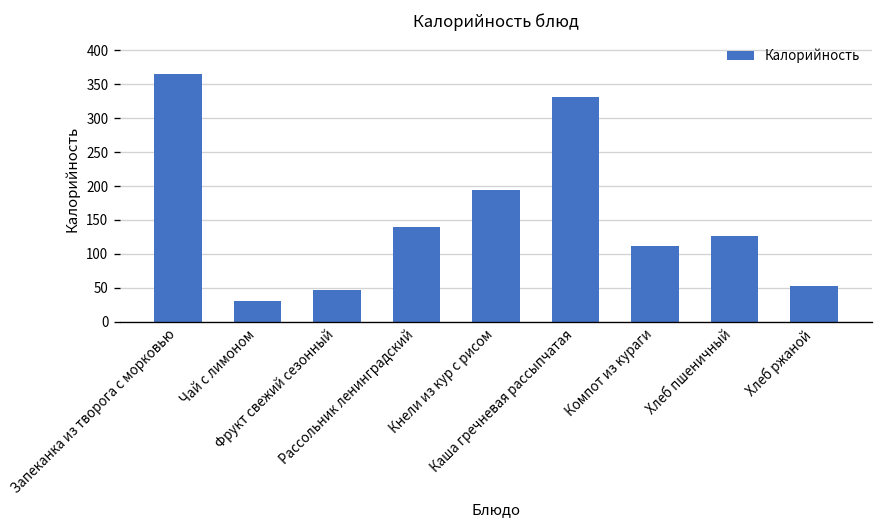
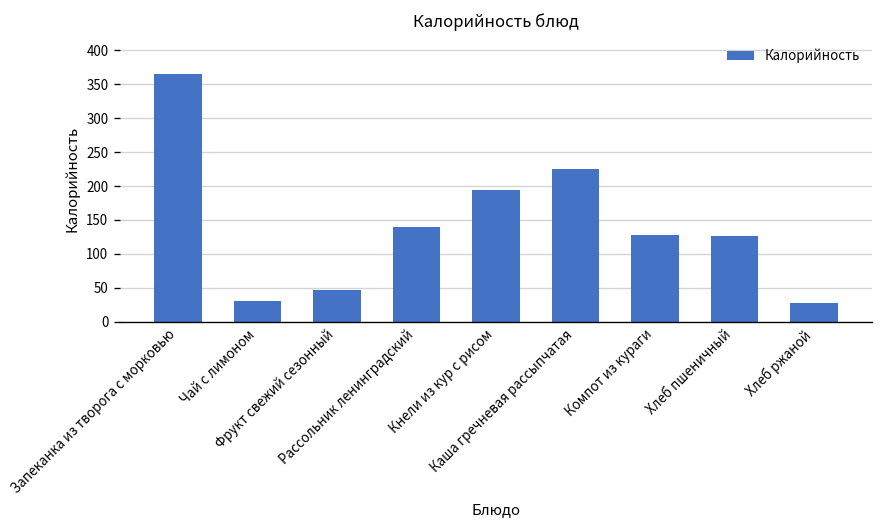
Каша гречневая рассыпчатая: 330 -> 230
Компот из кураги: 110 -> 130
Хлеб ржаной: 50 -> 30
